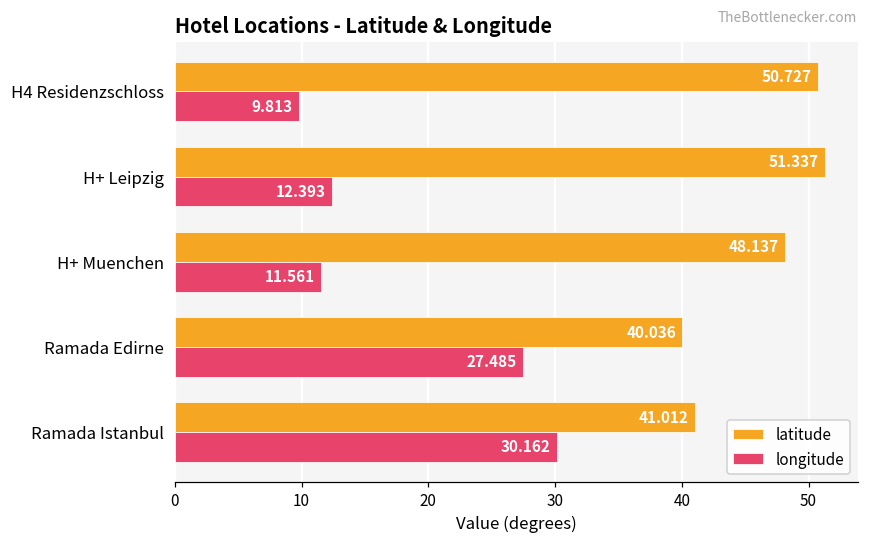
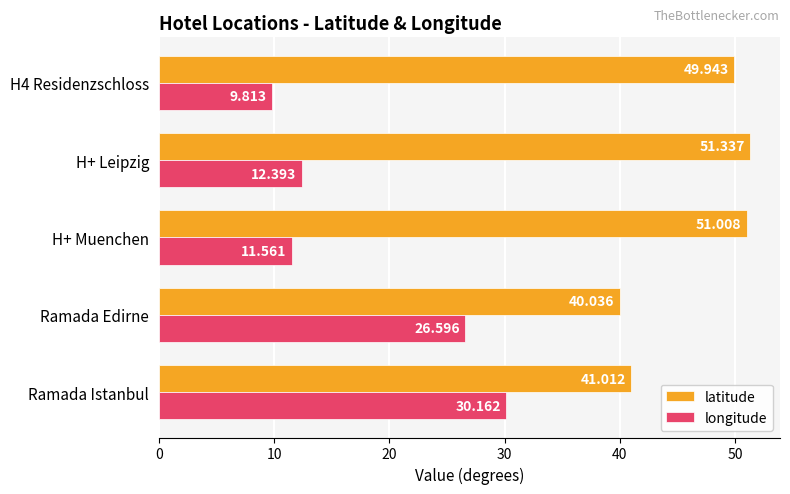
latitude, H4 Residenzschloss: 50.727 -> 49.943
latitude, H+ Muenchen: 48.137 -> 51.008
longitude, Ramada Edirne: 27.485 -> 26.596
